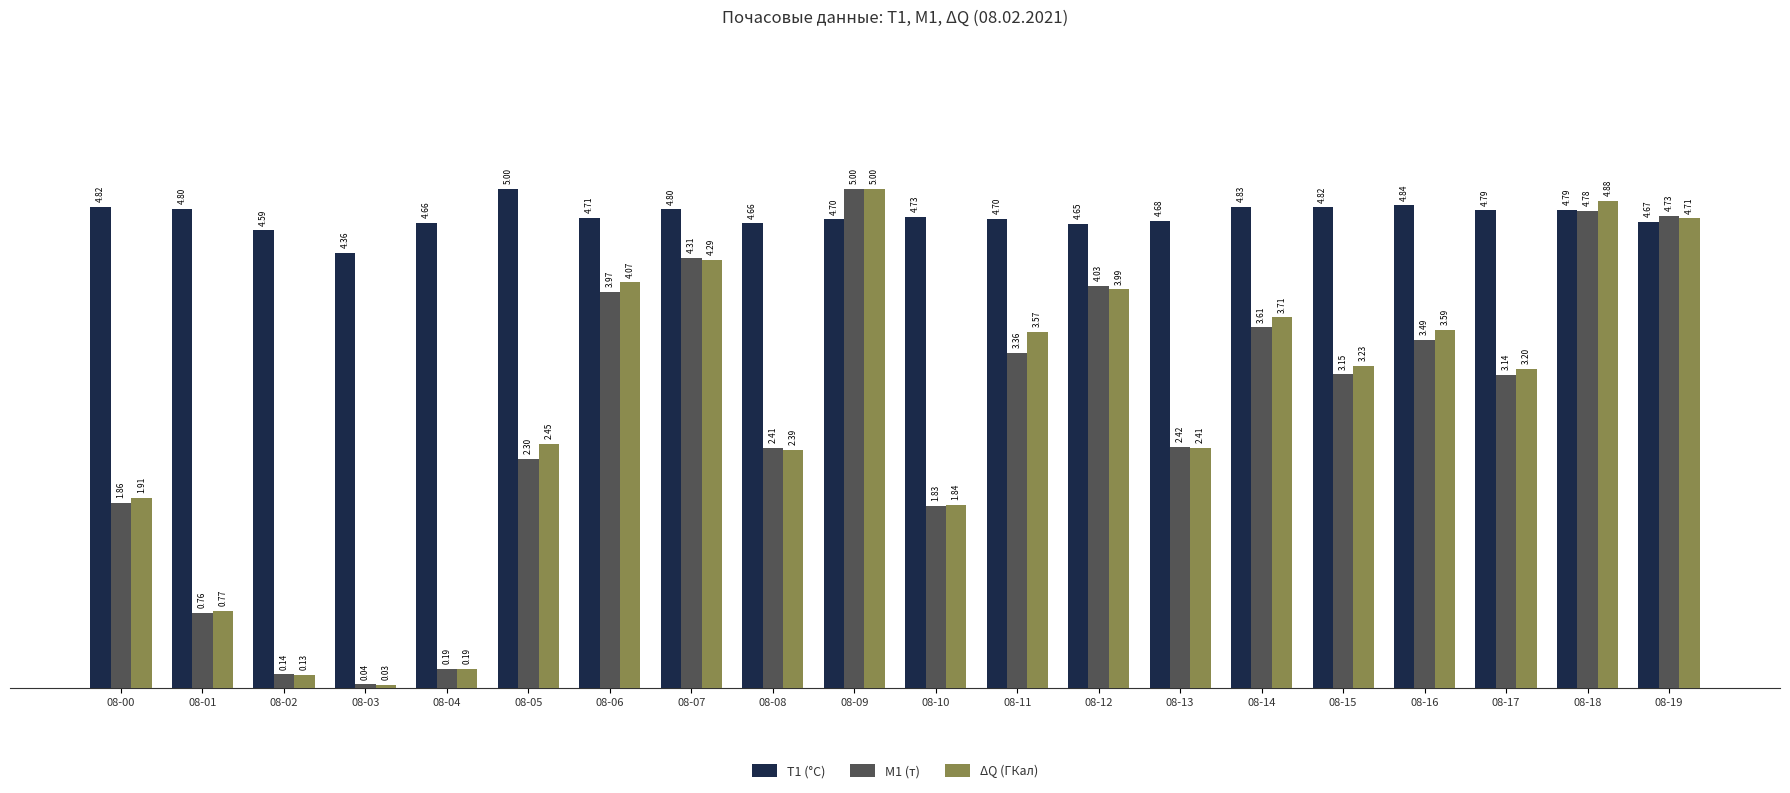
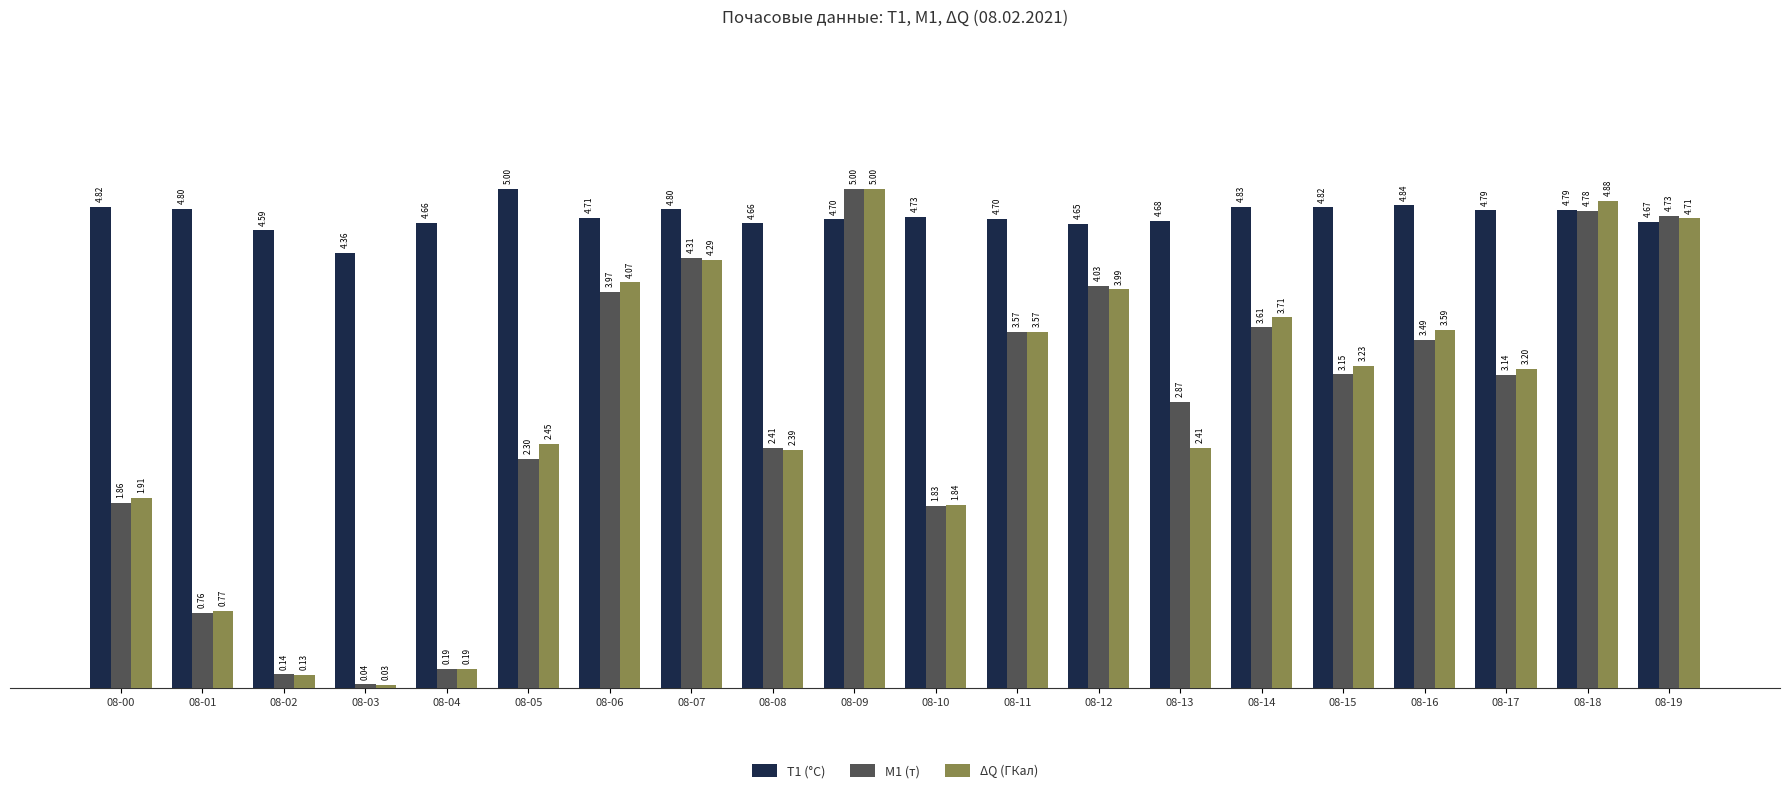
M1 (т), 08-11: 3.36 -> 3.57
M1 (т), 08-13: 2.42 -> 2.87
